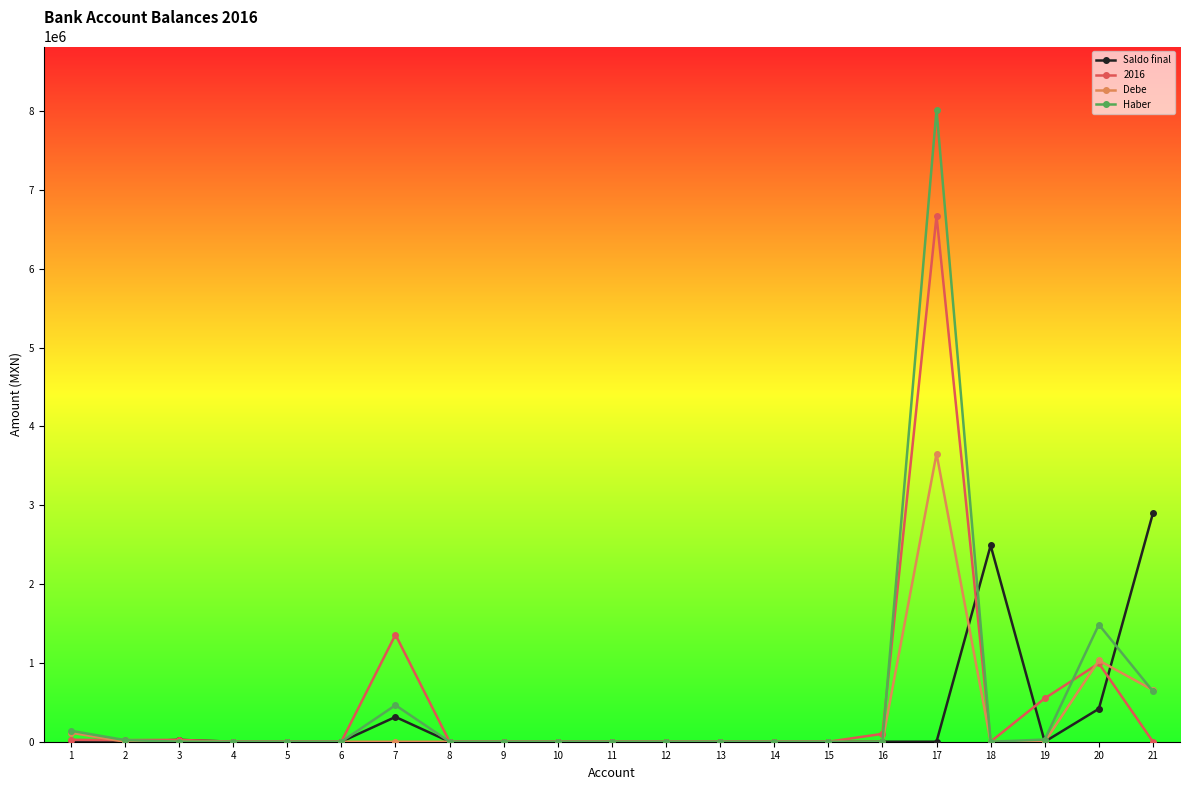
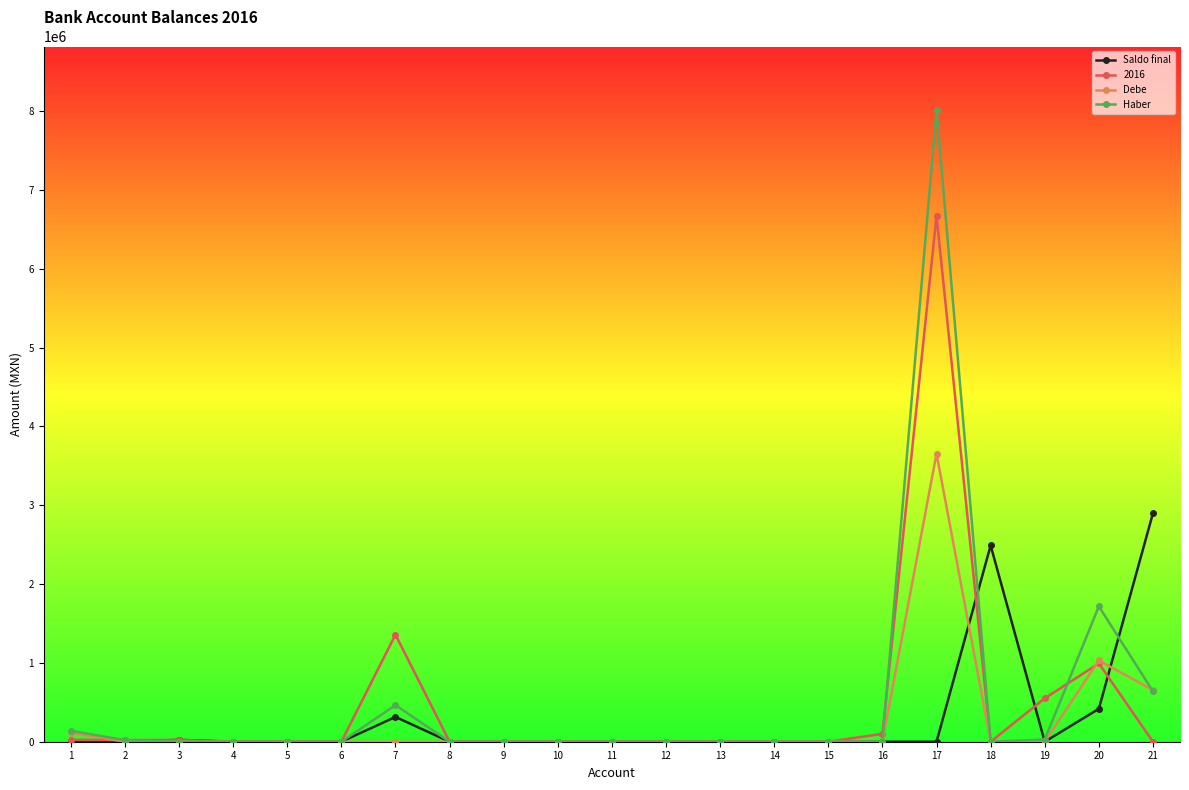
Haber, 20: 1500000 -> 1700000
